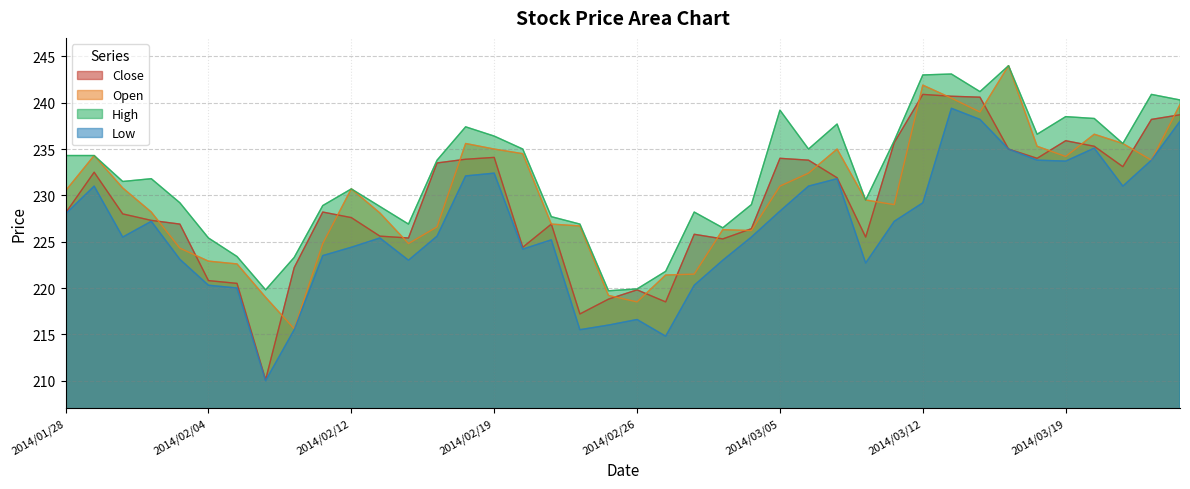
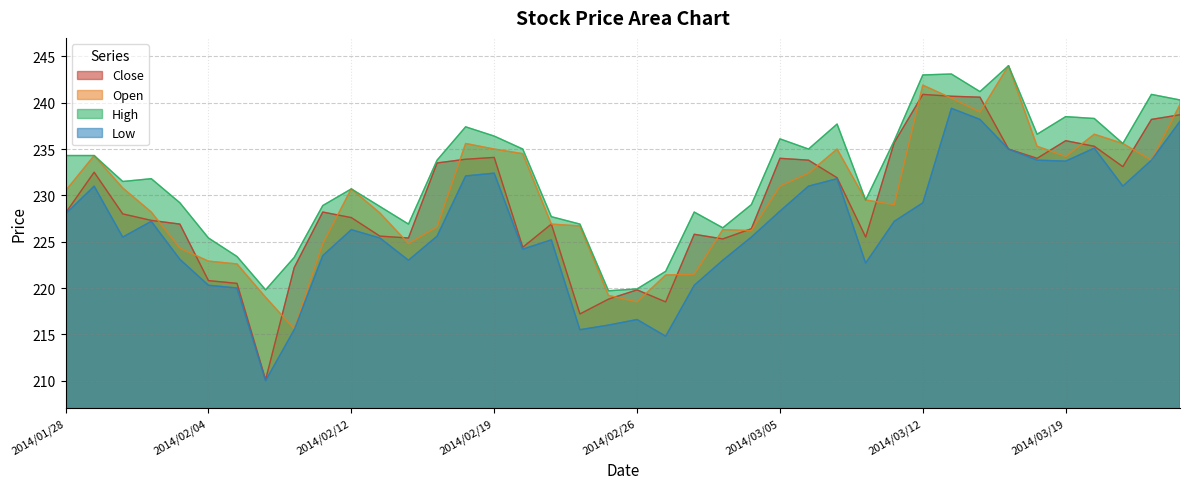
Low, 2014/02/12: 224 -> 226
High, 2014/03/05: 239 -> 236
